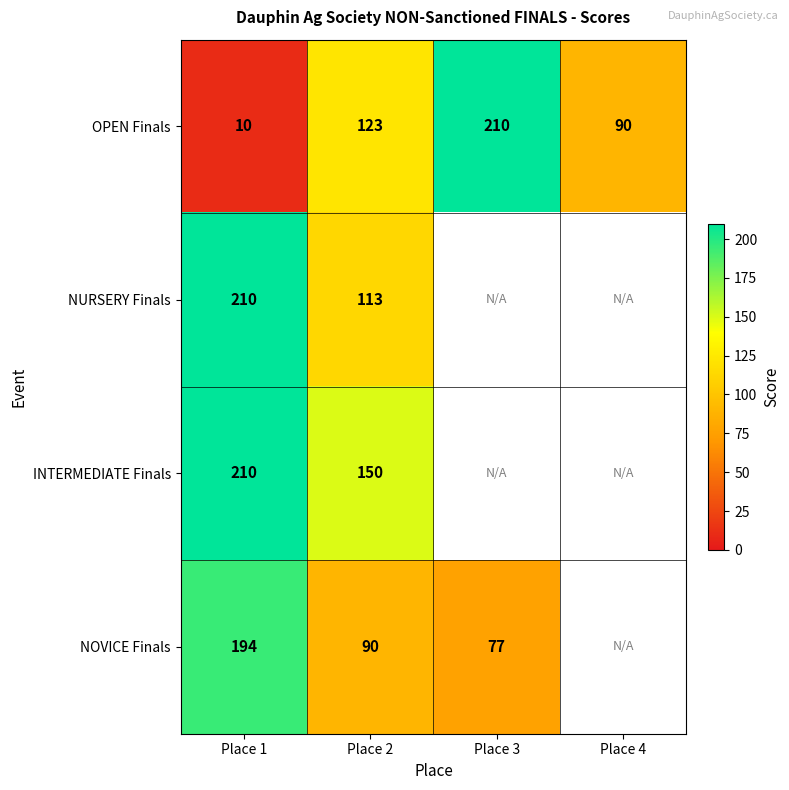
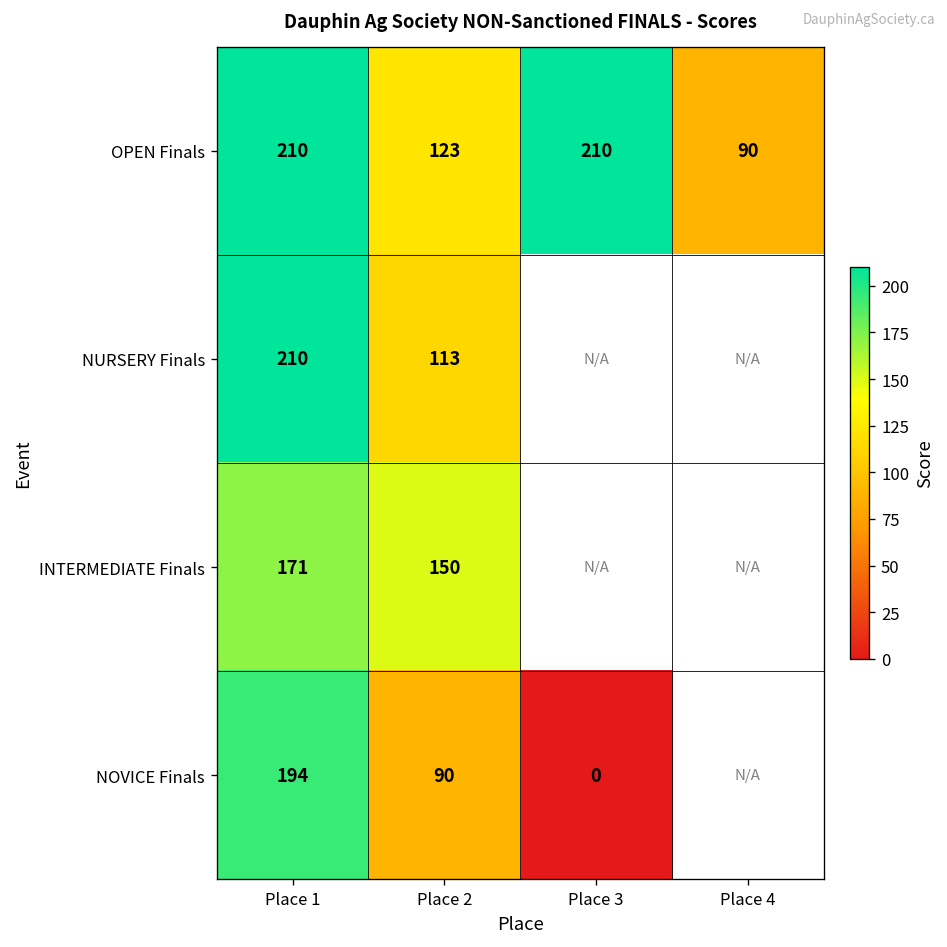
OPEN Finals, Place 1: 10 -> 210
INTERMEDIATE Finals, Place 1: 210 -> 171
NOVICE Finals, Place 3: 77 -> 0
